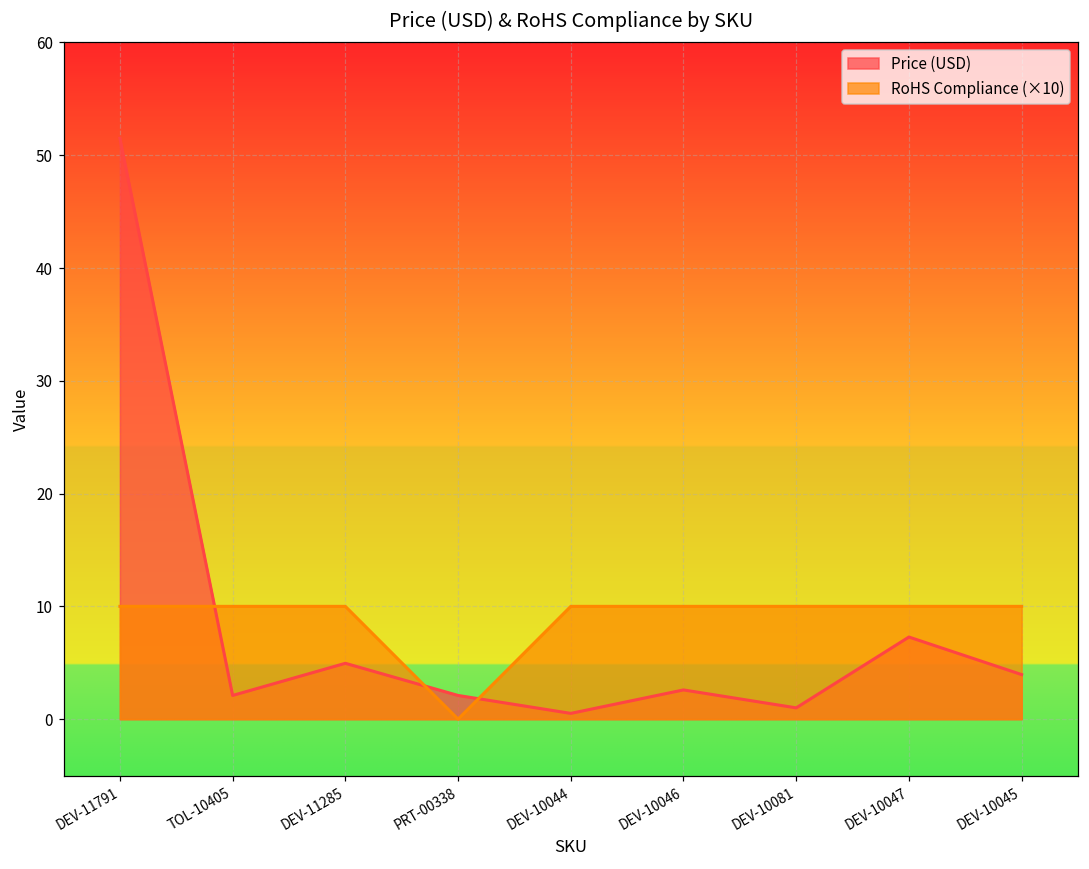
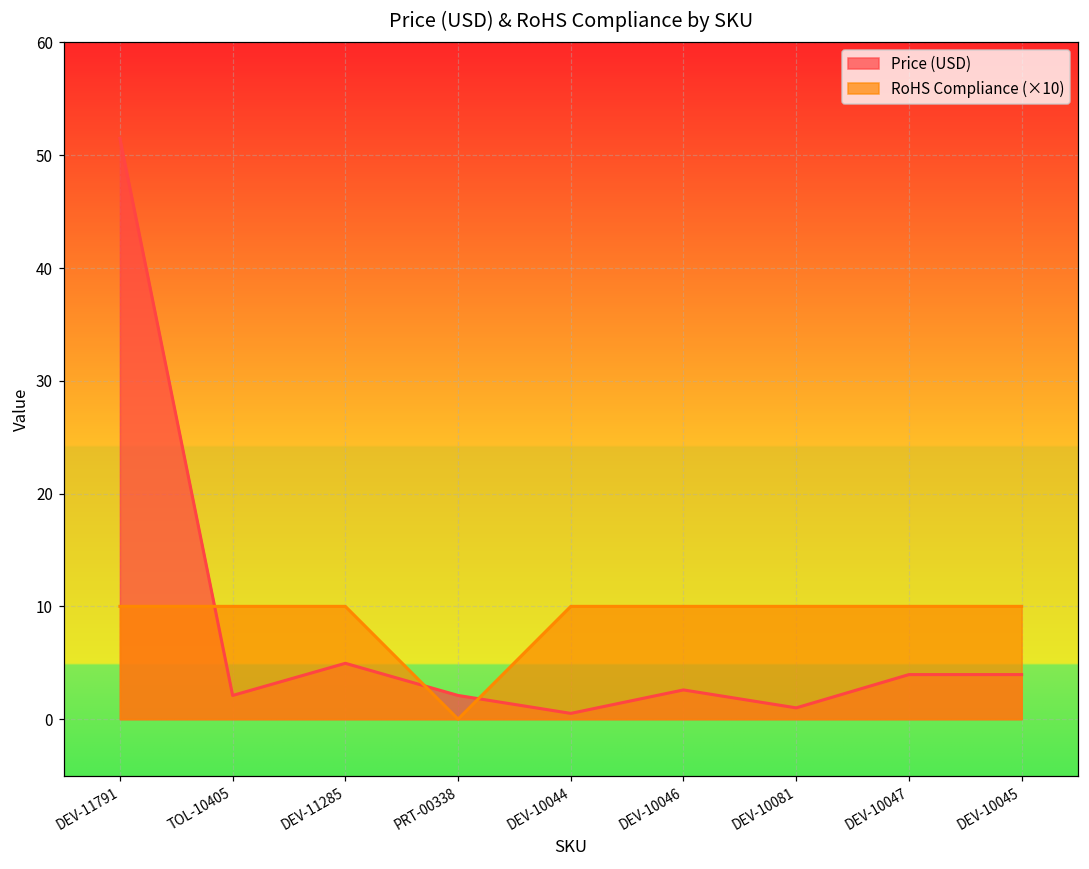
Price (USD), DEV-10047: 7.3 -> 4.0
